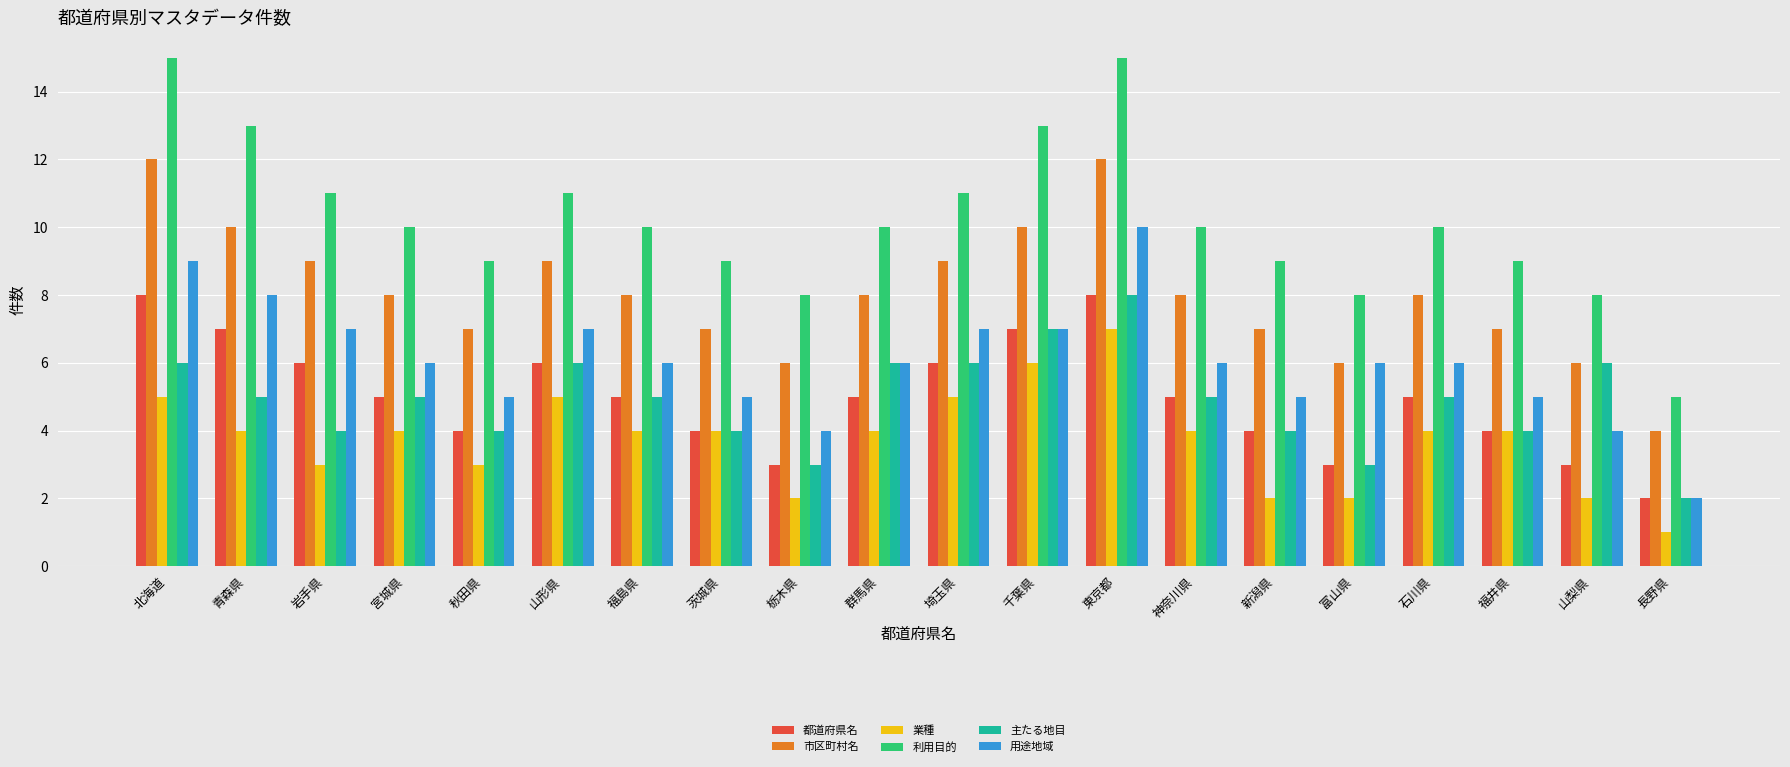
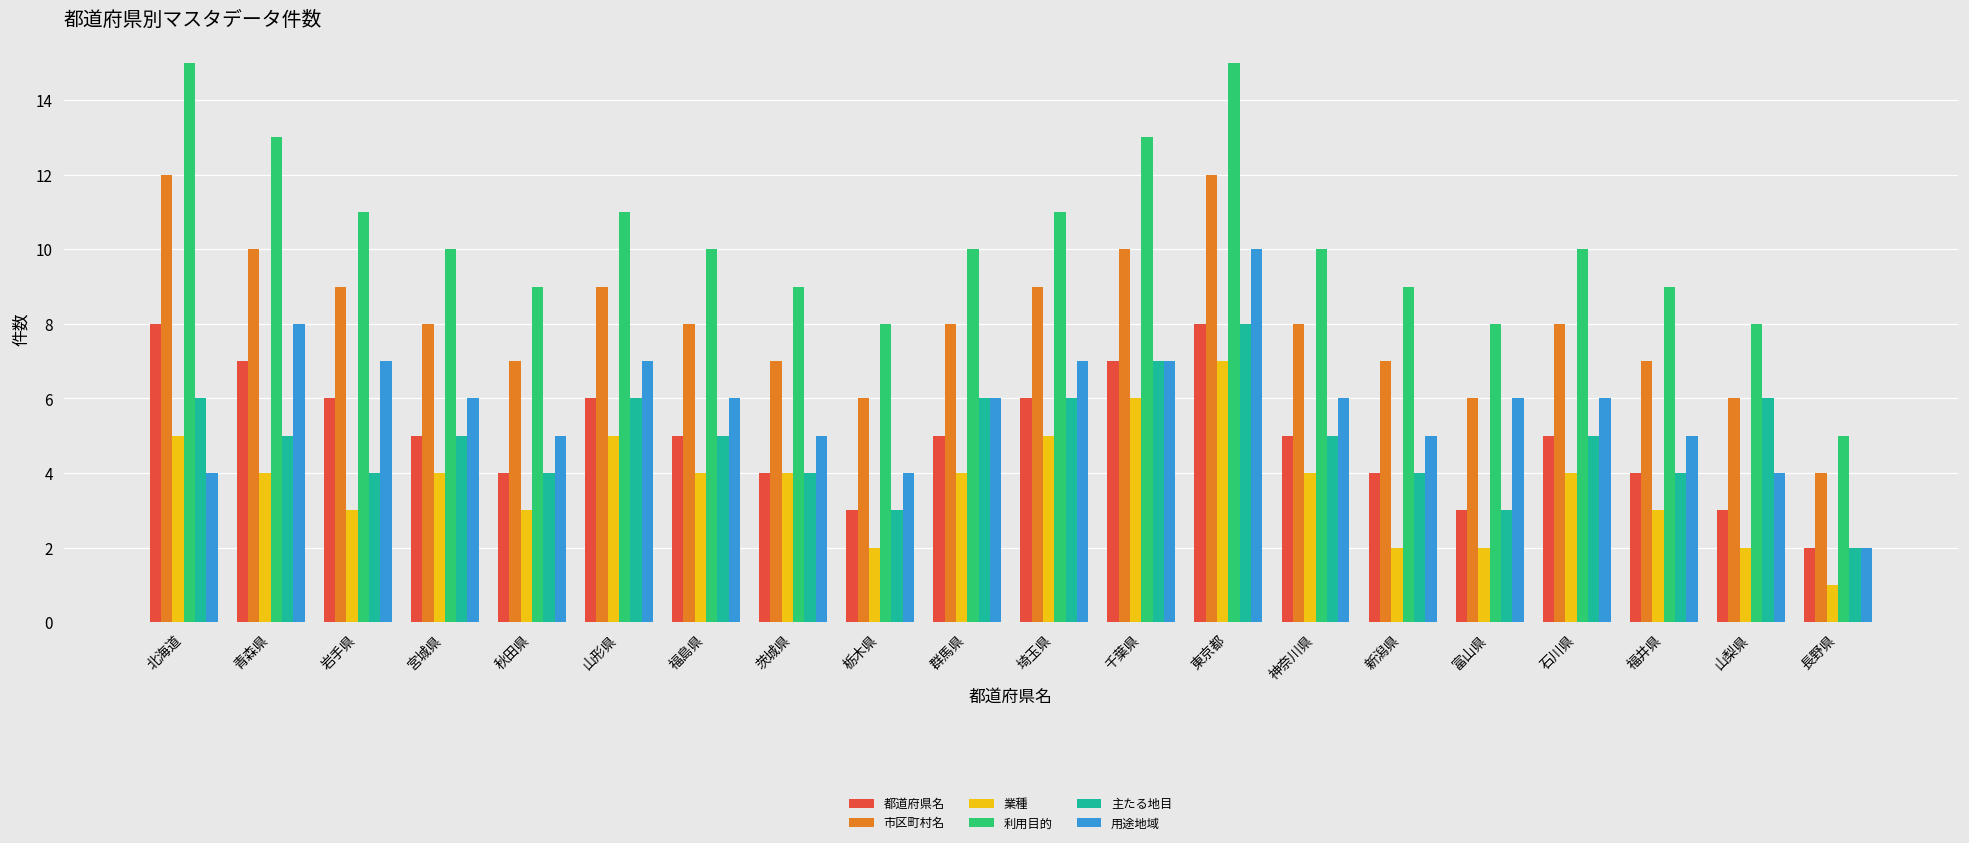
用途地域, 北海道: 9 -> 4
業種, 福井県: 4 -> 3
